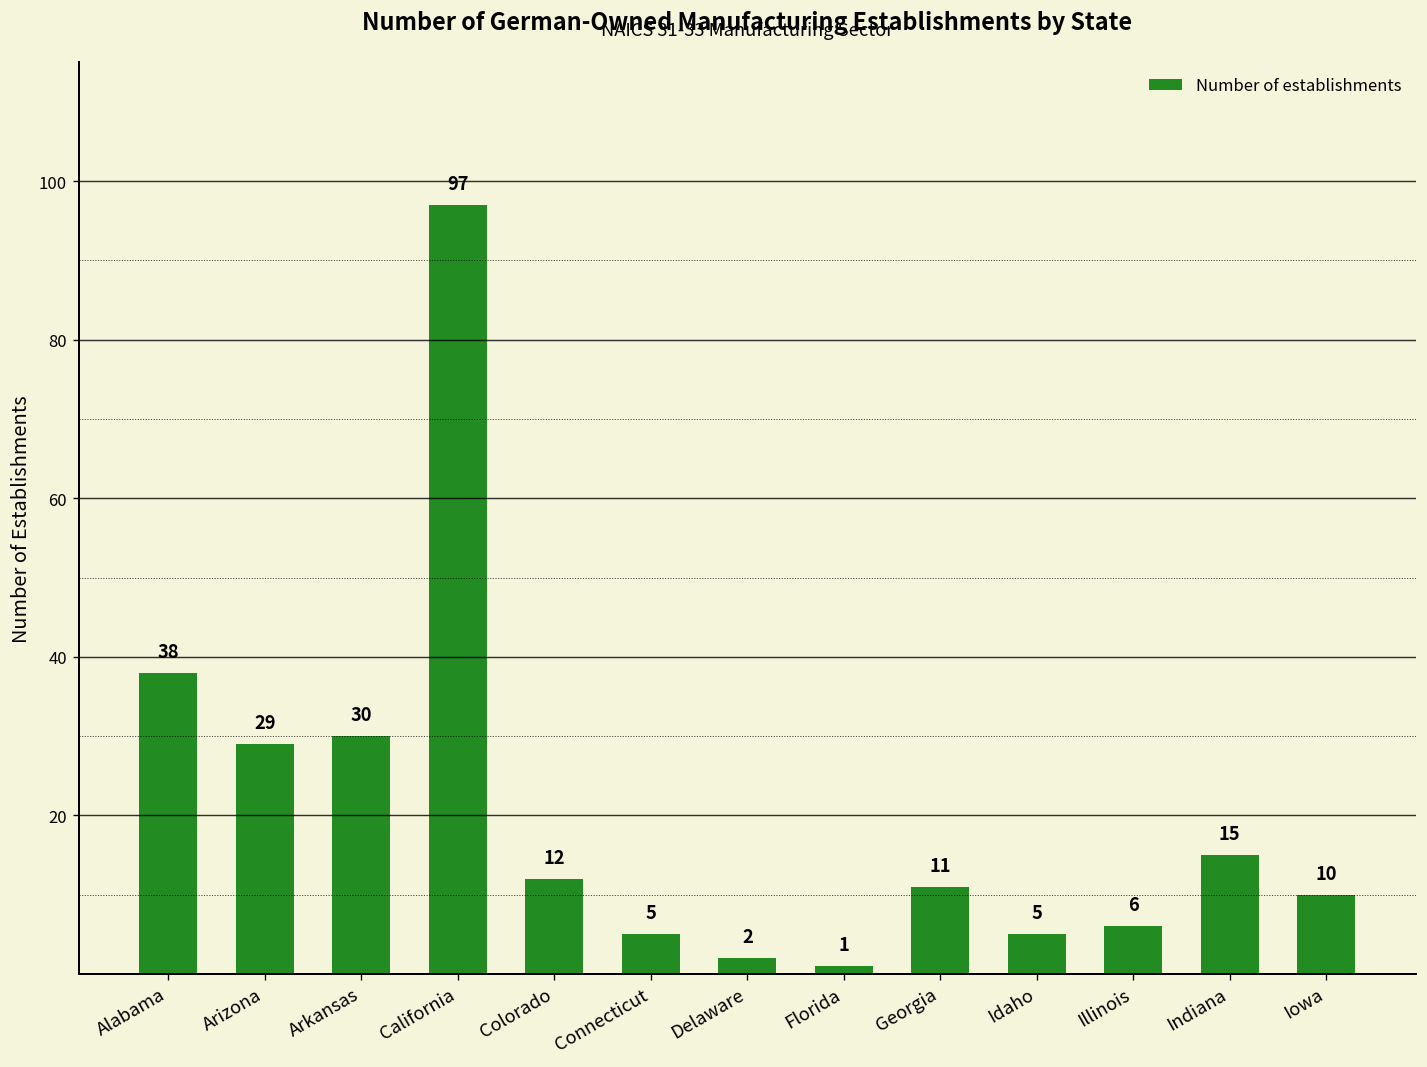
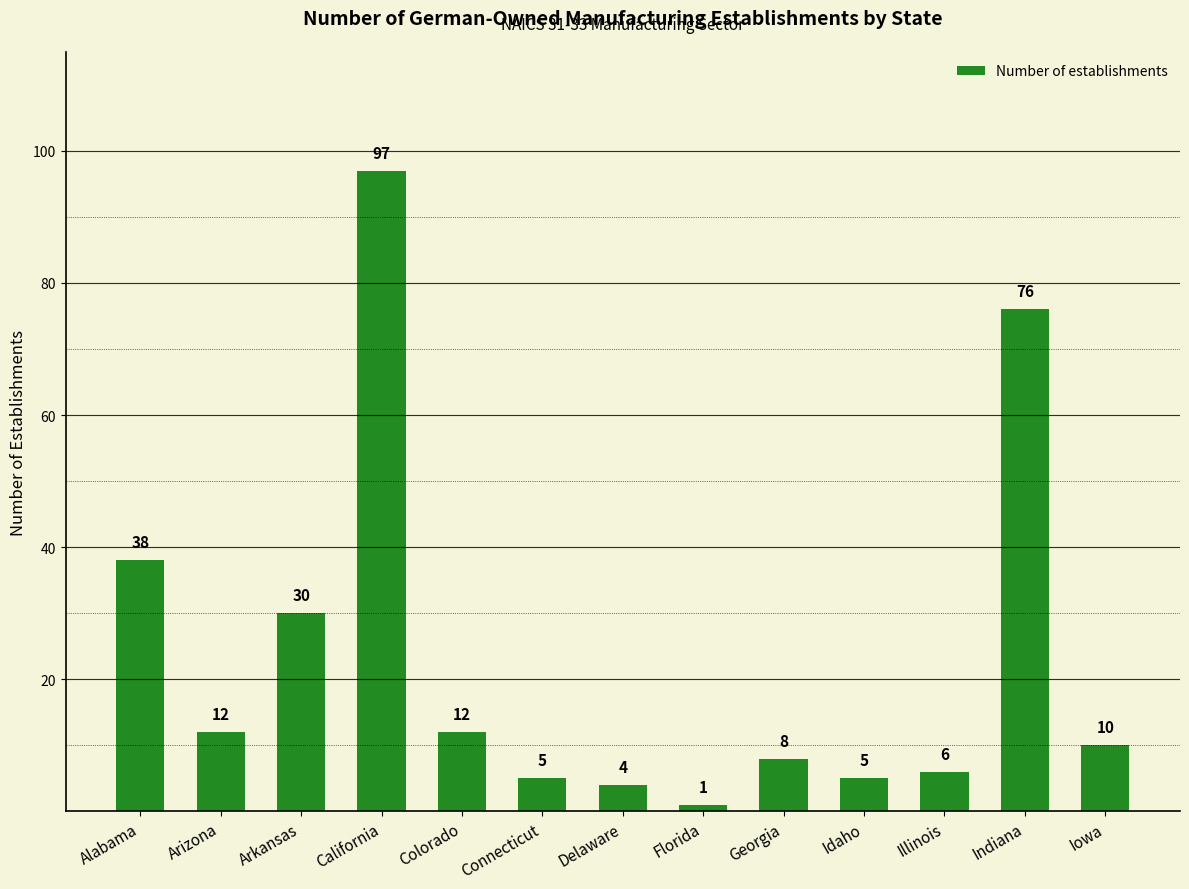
Arizona: 29 -> 12
Delaware: 2 -> 4
Georgia: 11 -> 8
Indiana: 15 -> 76
